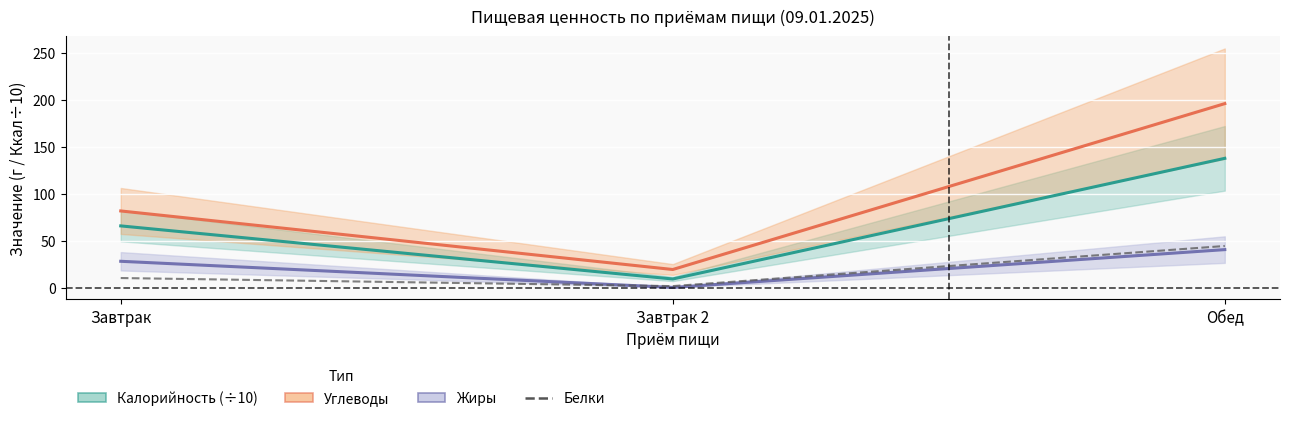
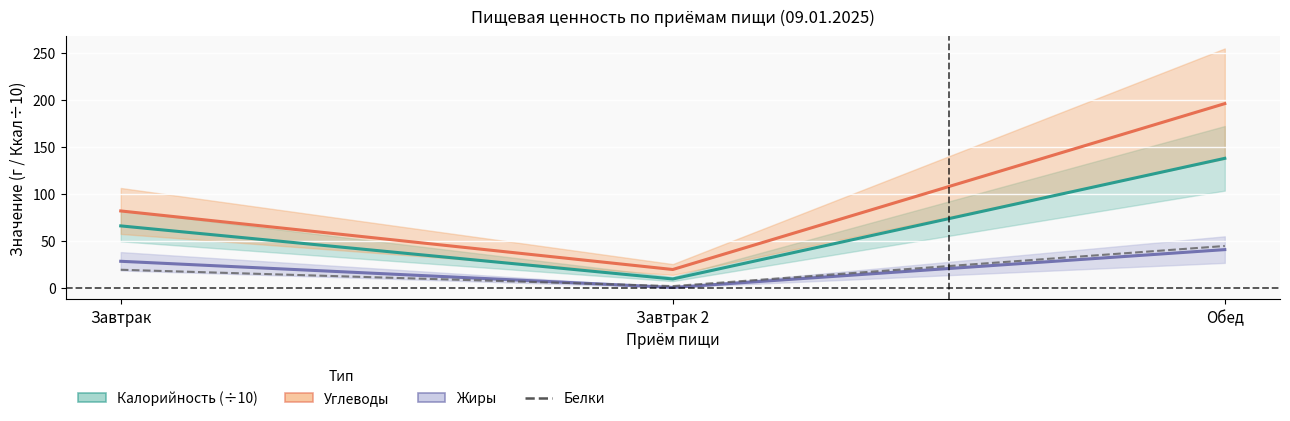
Белки, Завтрак: 10 -> 20
